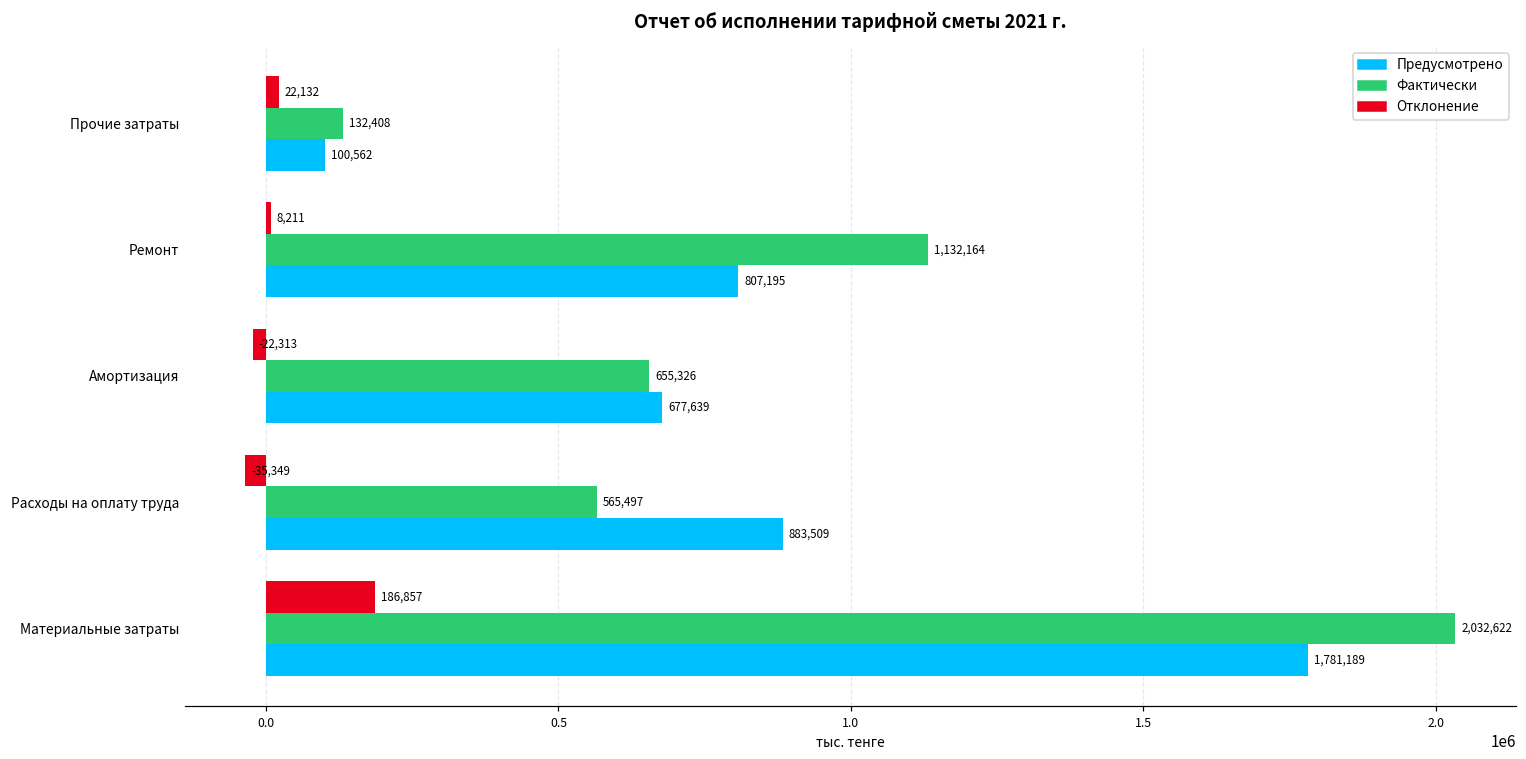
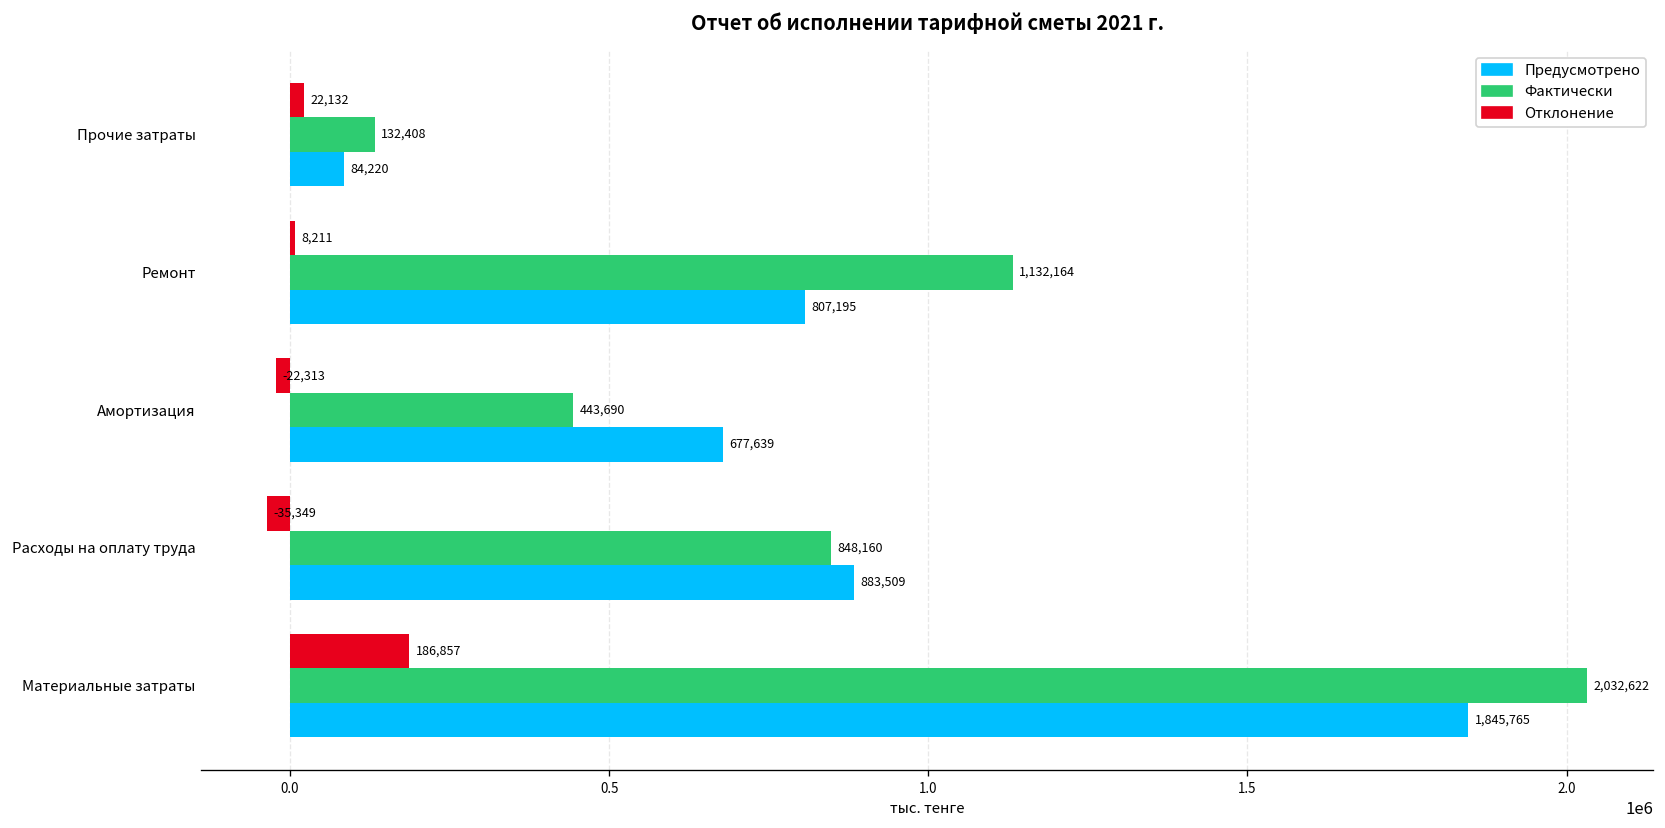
Предусмотрено, Прочие затраты: 100,562 -> 84,220
Фактически, Амортизация: 655,326 -> 443,690
Фактически, Расходы на оплату труда: 565,497 -> 848,160
Предусмотрено, Материальные затраты: 1,781,189 -> 1,845,765
